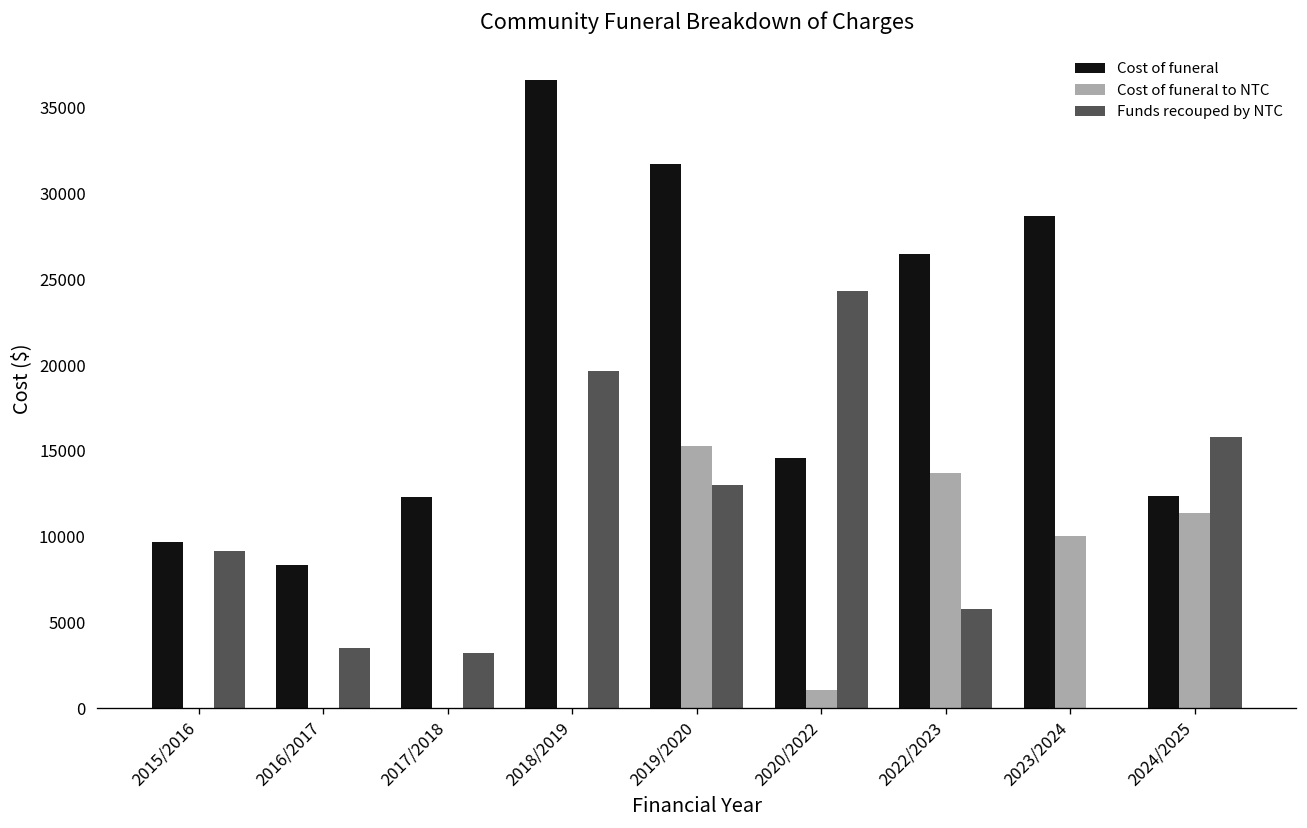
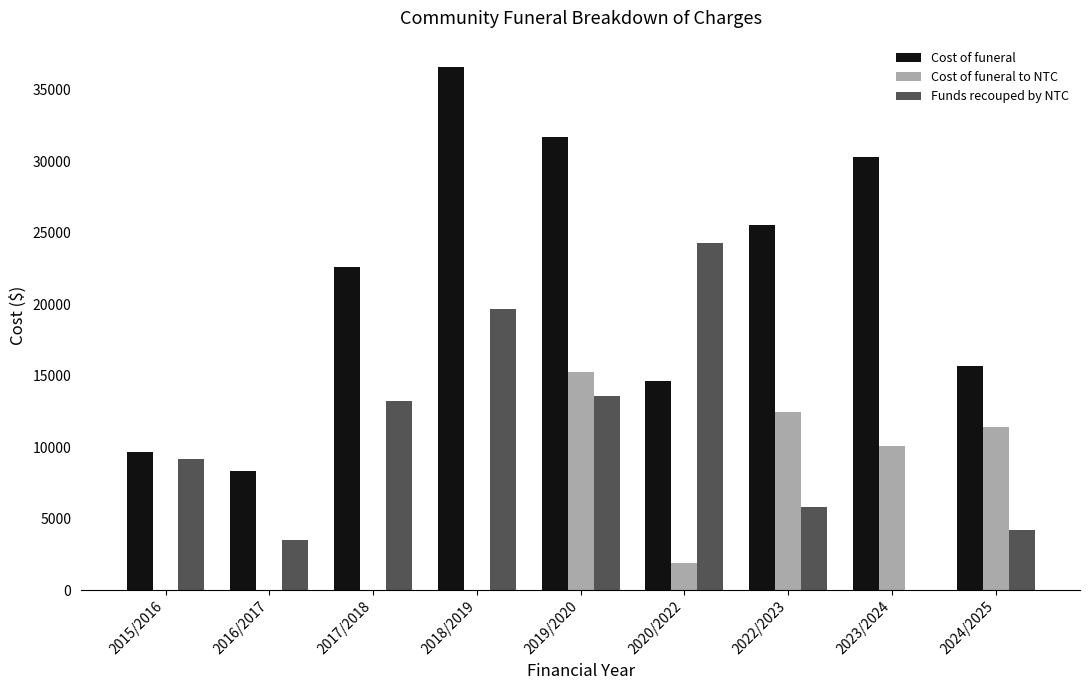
Cost of funeral, 2017/2018: 12300 -> 22600
Funds recouped by NTC, 2017/2018: 3200 -> 13200
Funds recouped by NTC, 2019/2020: 13000 -> 13600
Cost of funeral to NTC, 2020/2022: 1000 -> 1900
Cost of funeral, 2022/2023: 26500 -> 25500
Cost of funeral to NTC, 2022/2023: 13700 -> 12500
Cost of funeral, 2023/2024: 28700 -> 30300
Cost of funeral, 2024/2025: 12400 -> 15700
Funds recouped by NTC, 2024/2025: 15800 -> 4200
